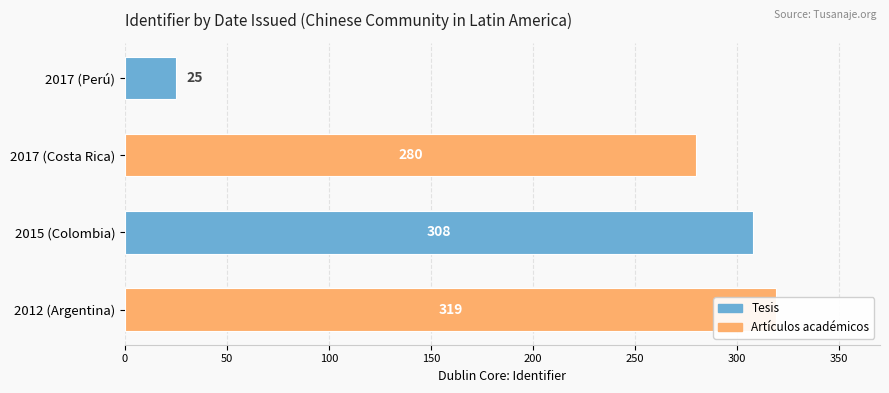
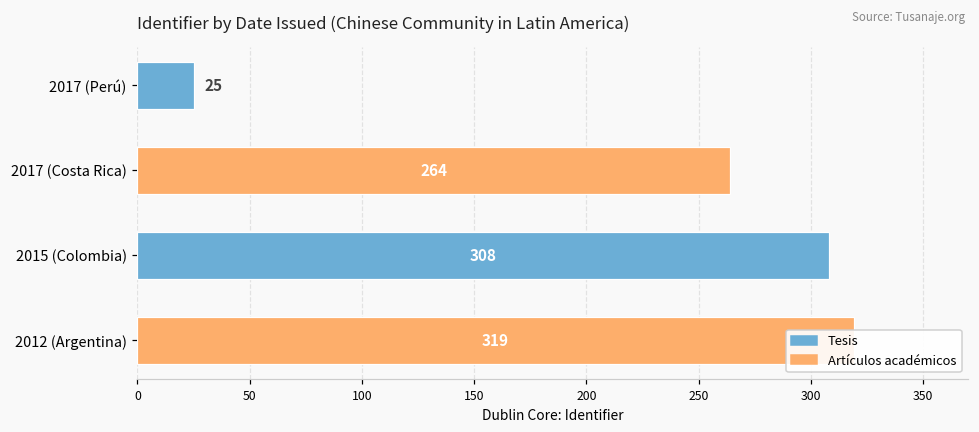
2017 (Costa Rica): 280 -> 264
